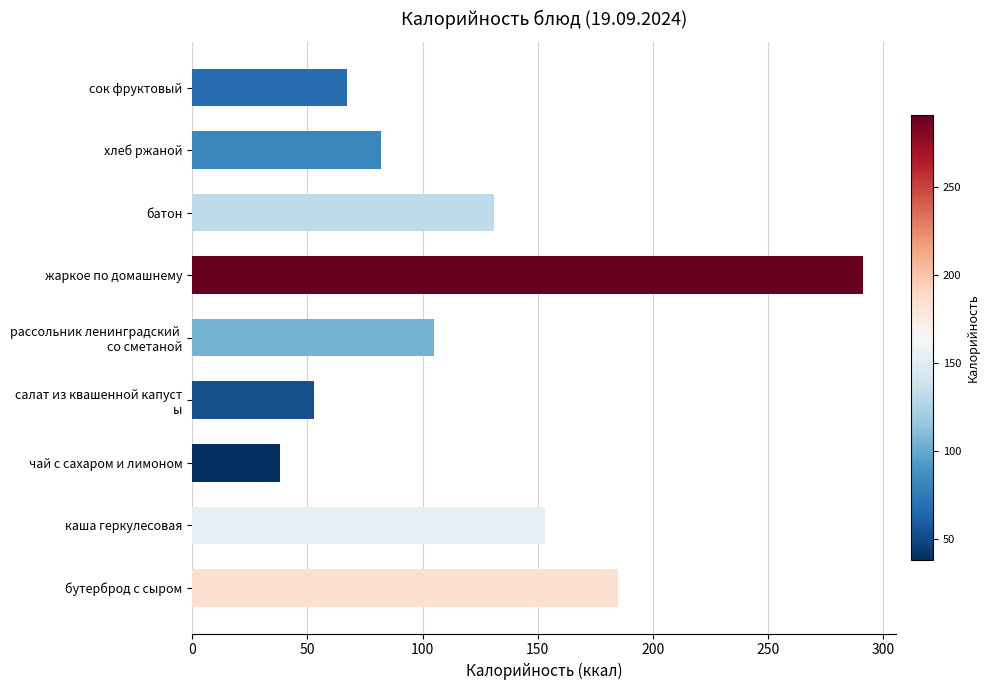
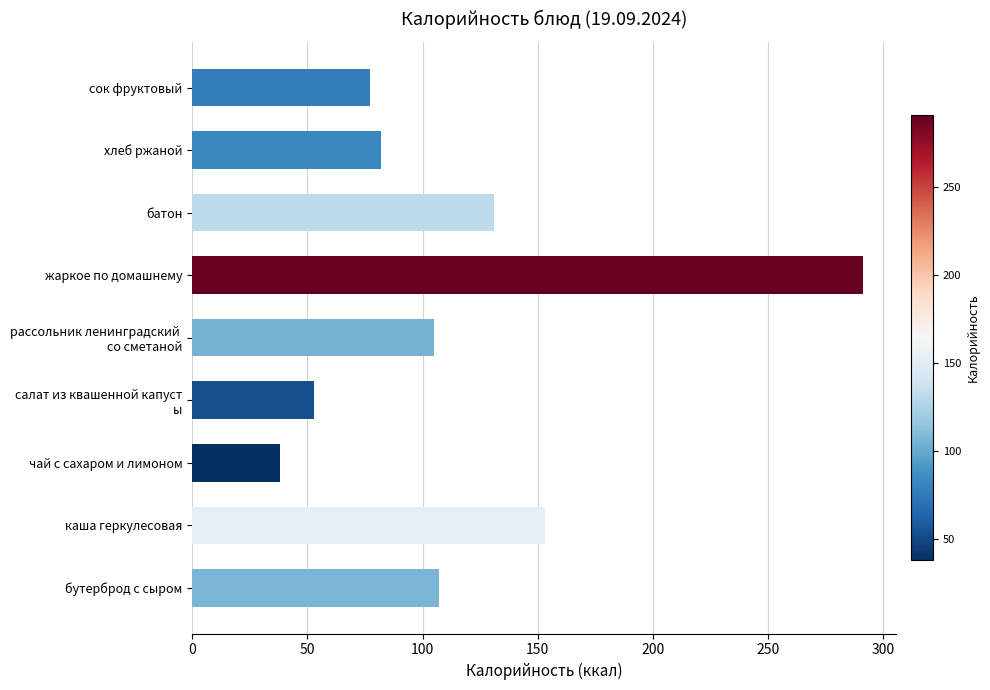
сок фруктовый: 67 -> 77
бутерброд с сыром: 185 -> 107
